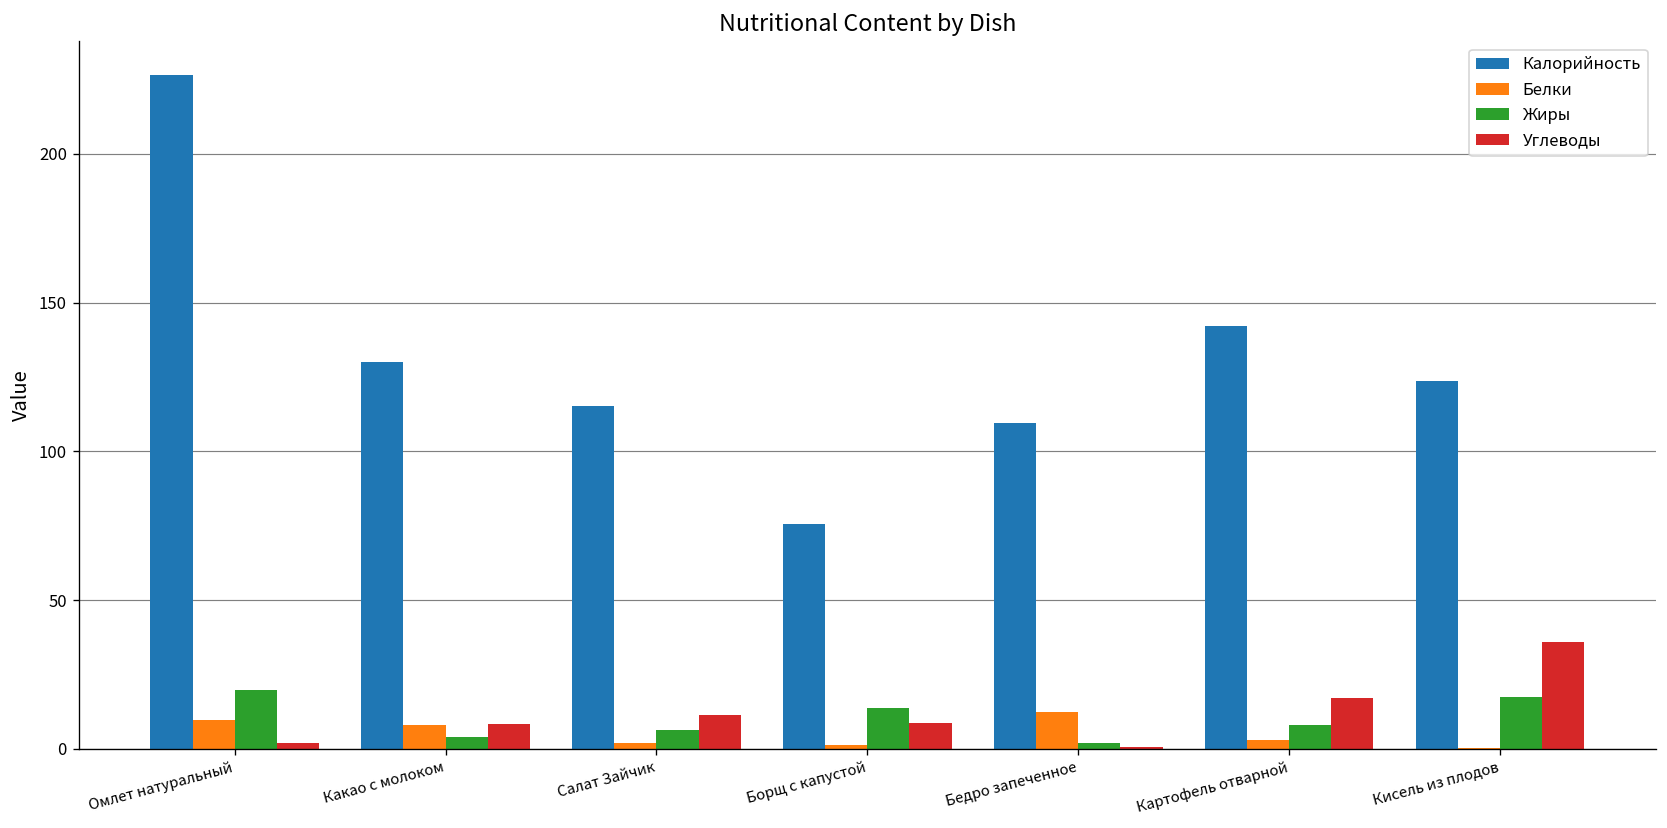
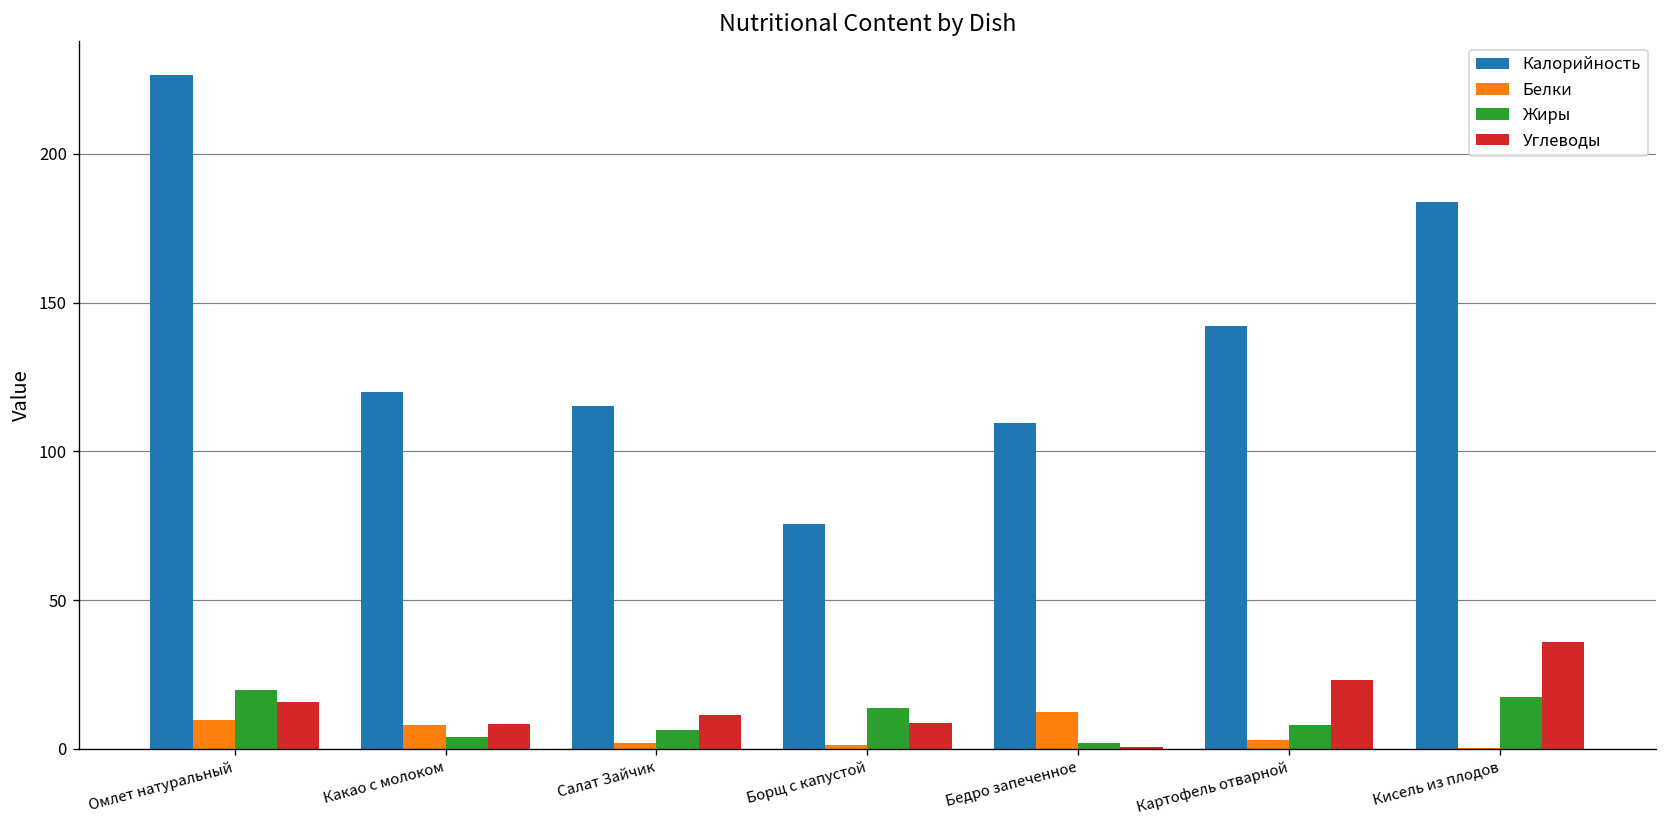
Углеводы, Омлет натуральный: 2 -> 16
Калорийность, Какао с молоком: 130 -> 120
Углеводы, Картофель отварной: 17 -> 23
Калорийность, Кисель из плодов: 124 -> 184
